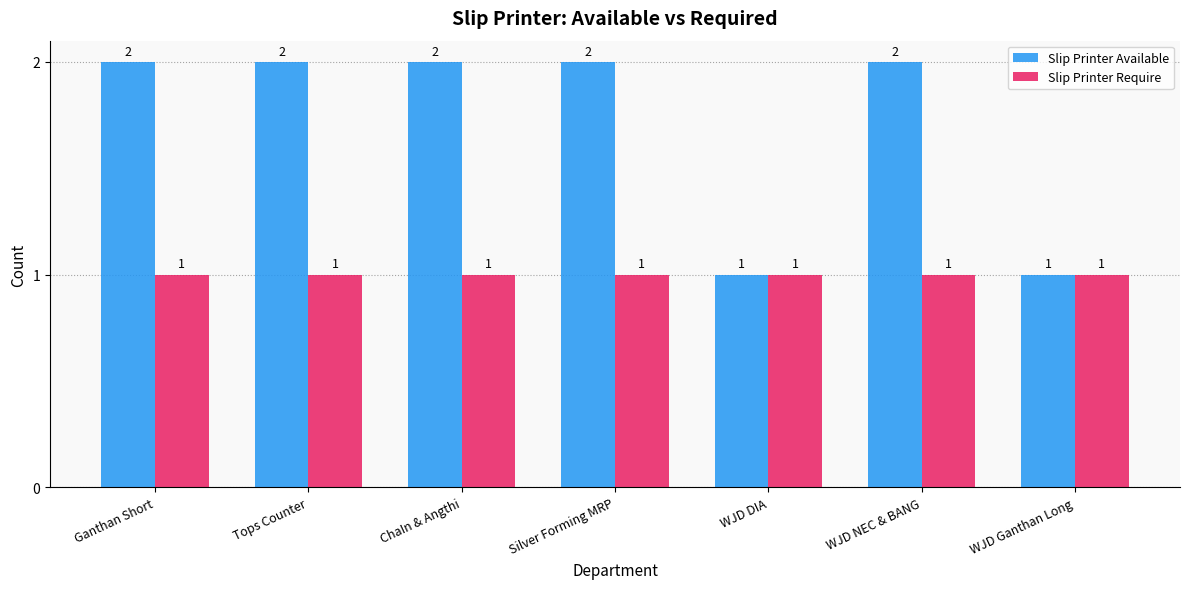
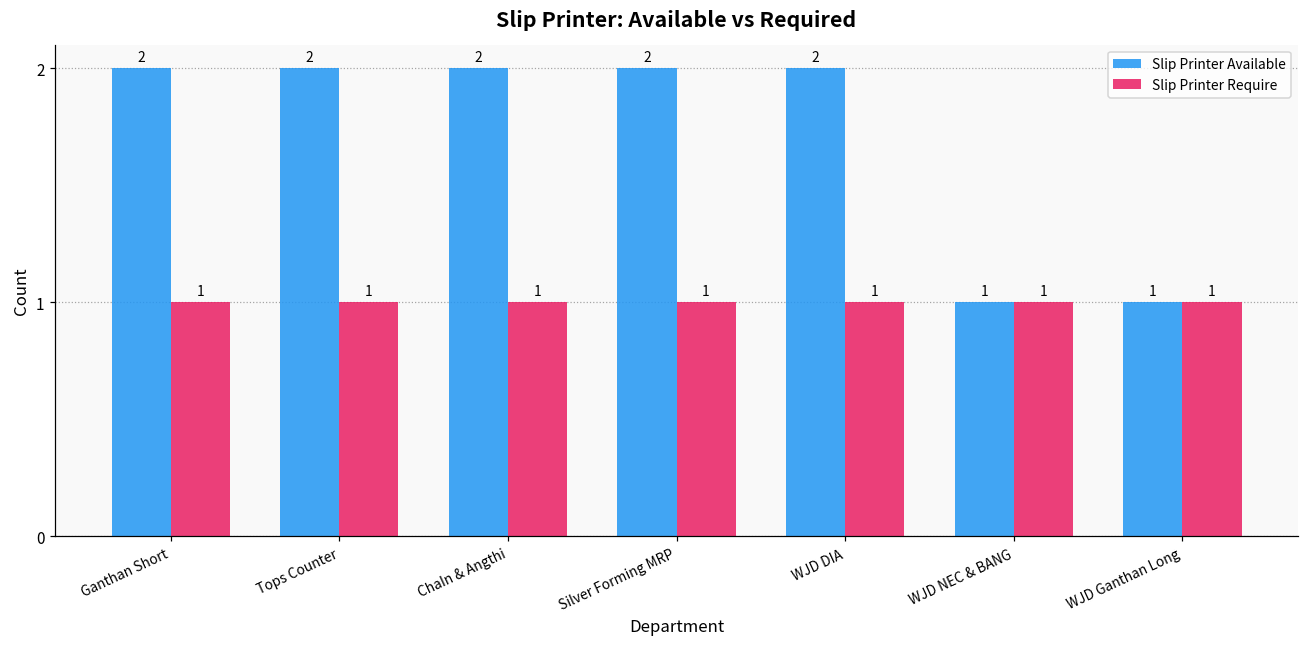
Slip Printer Available, WJD DIA: 1 -> 2
Slip Printer Available, WJD NEC & BANG: 2 -> 1
